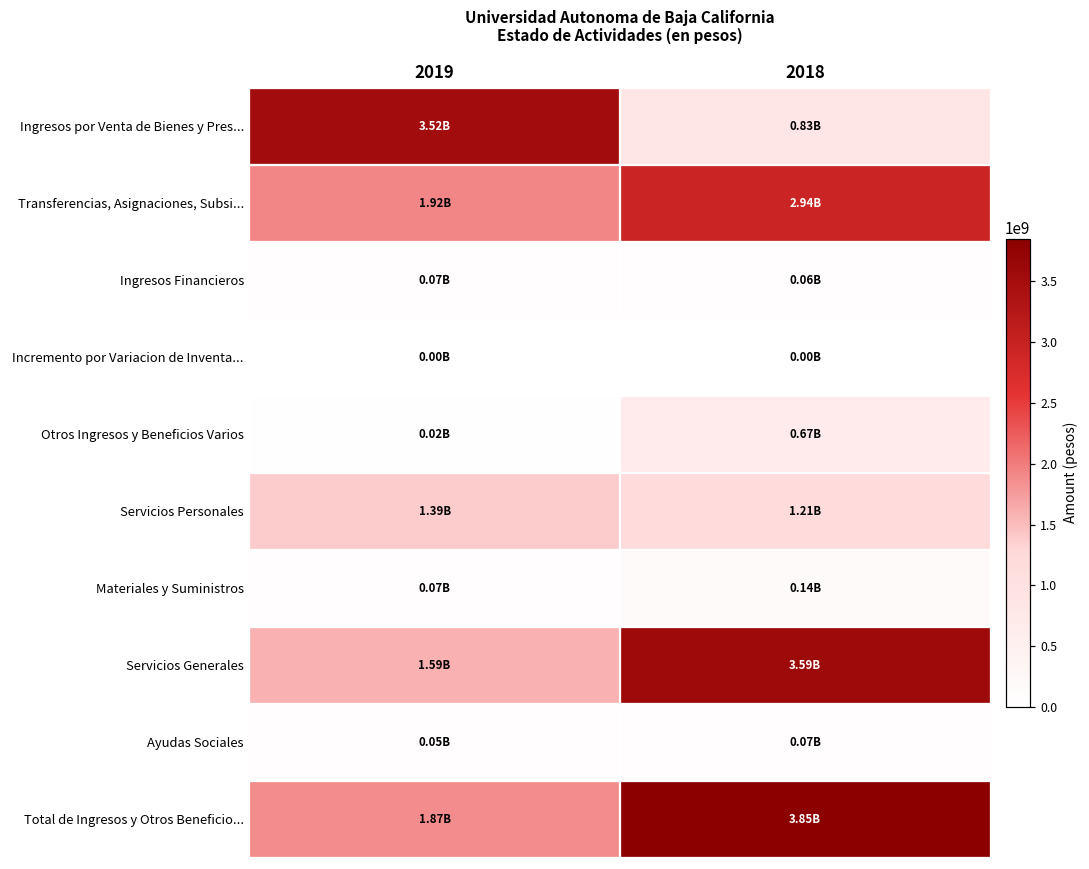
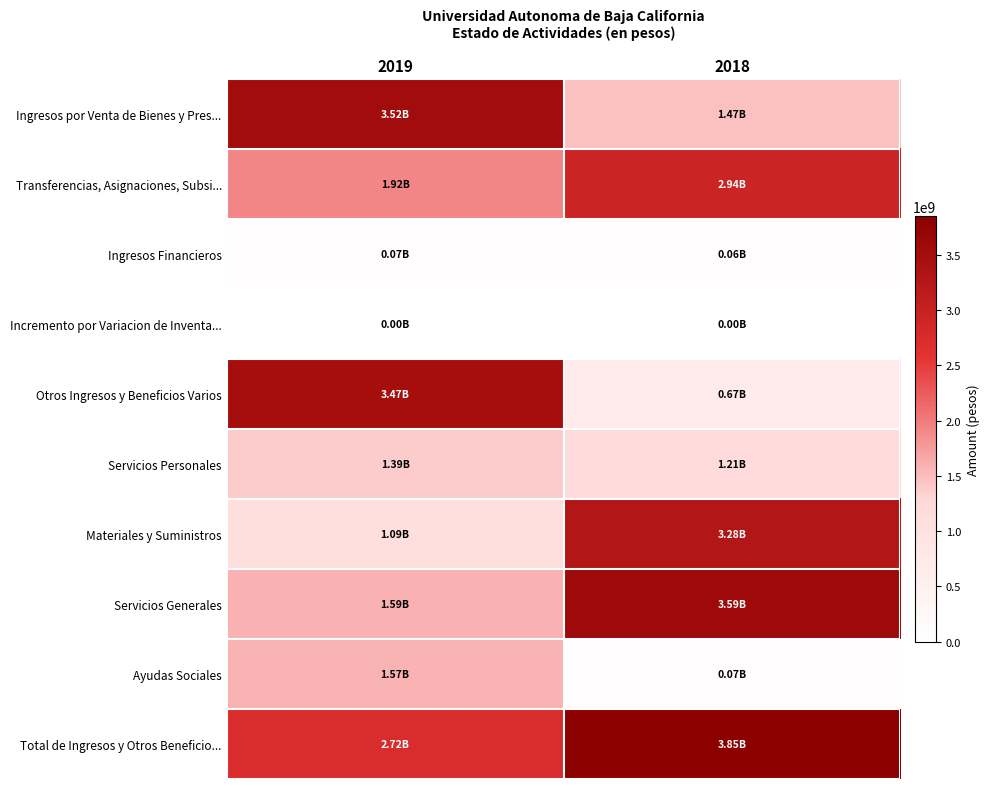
Ingresos por Venta de Bienes y Pres..., 2018: 0.83B -> 1.47B
Otros Ingresos y Beneficios Varios, 2019: 0.02B -> 3.47B
Materiales y Suministros, 2019: 0.07B -> 1.09B
Materiales y Suministros, 2018: 0.14B -> 3.28B
Ayudas Sociales, 2019: 0.05B -> 1.57B
Total de Ingresos y Otros Beneficio..., 2019: 1.87B -> 2.72B
